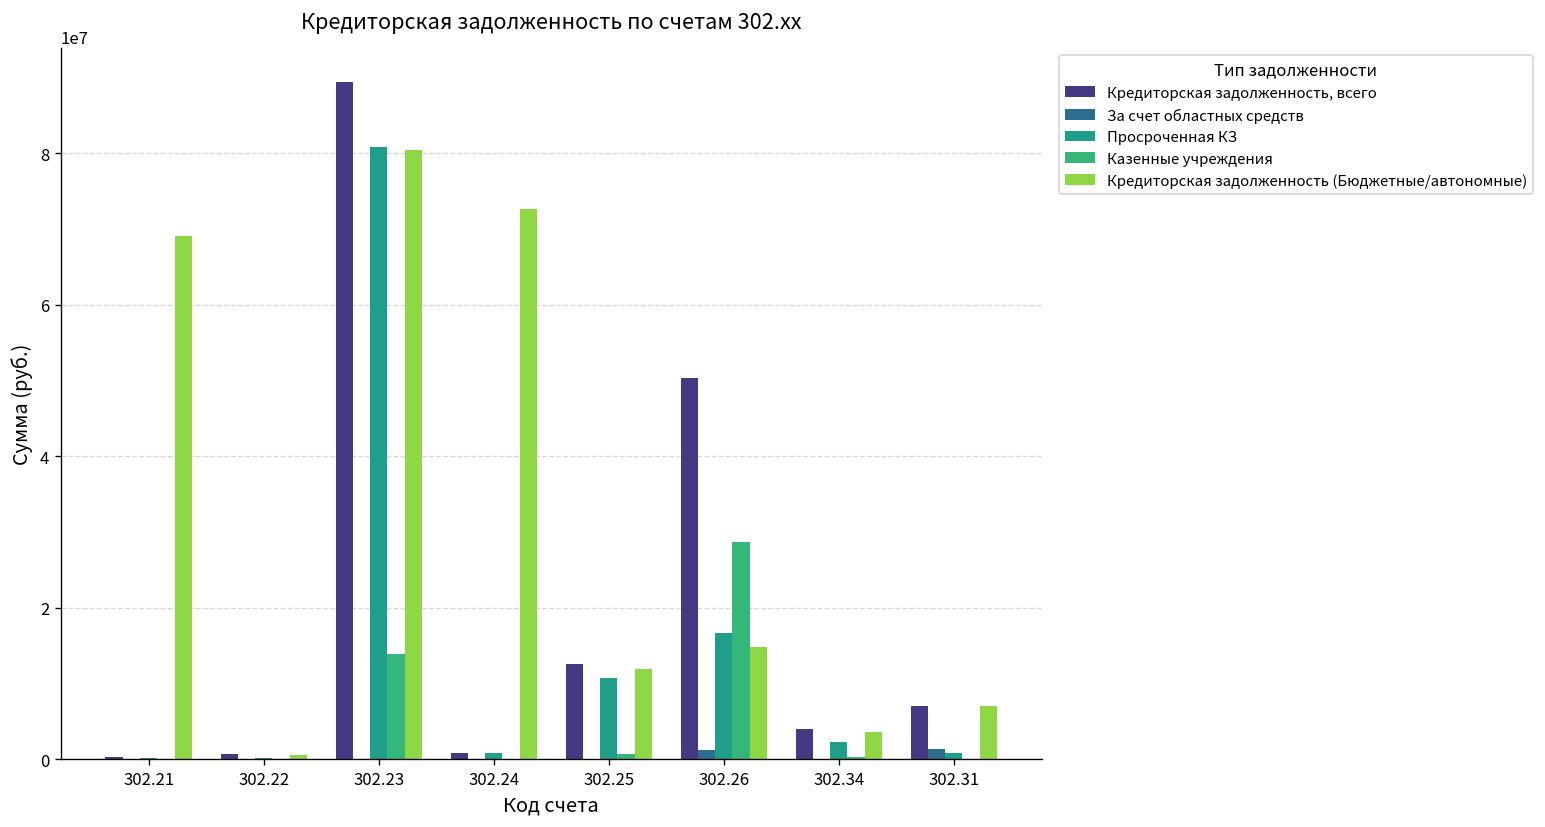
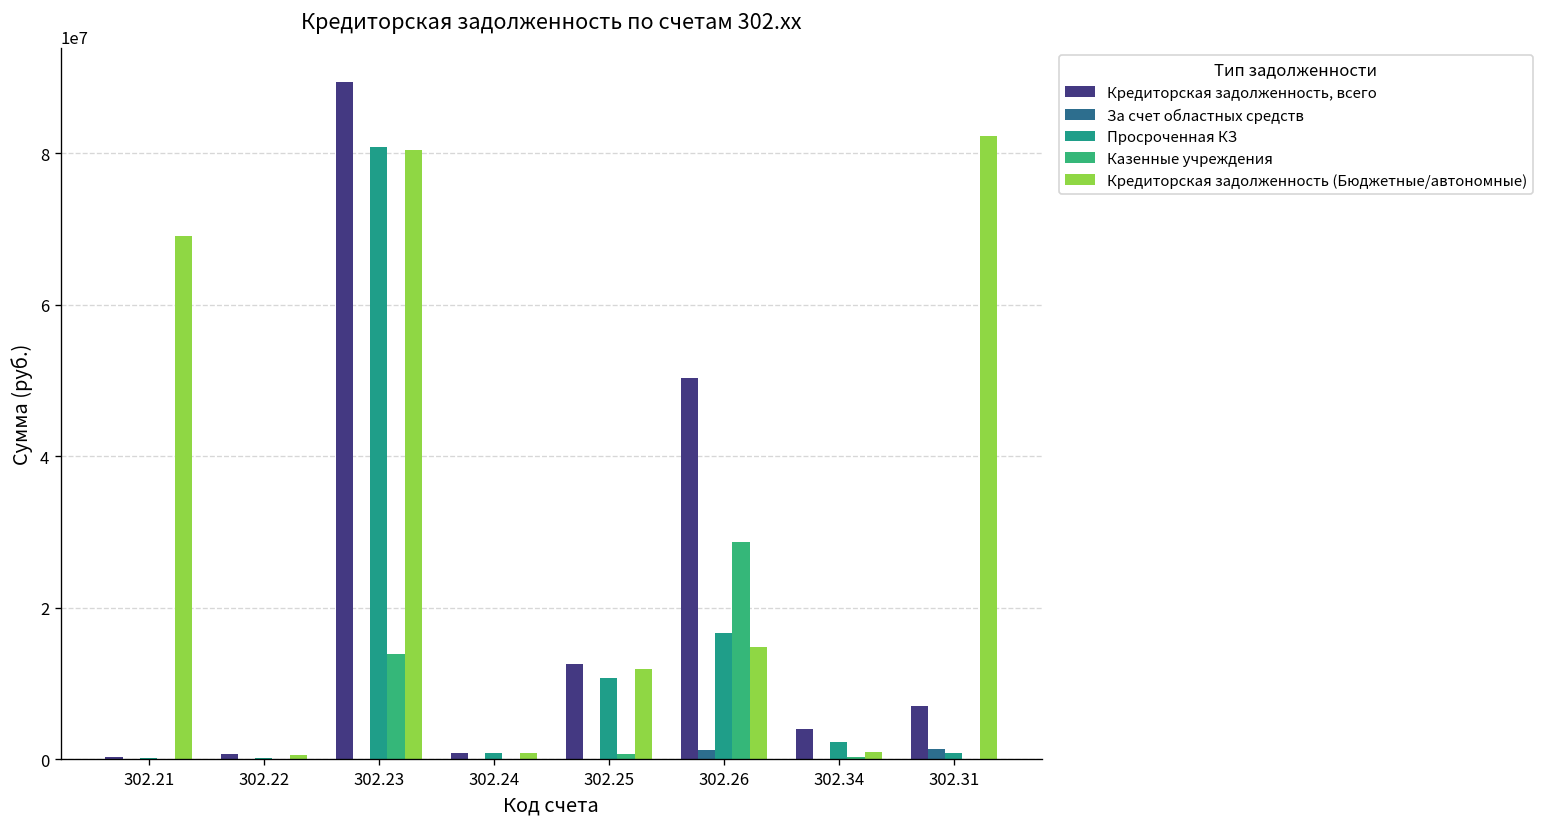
Кредиторская задолженность (Бюджетные/автономные), 302.24: 73000000 -> 1000000
Кредиторская задолженность (Бюджетные/автономные), 302.34: 4000000 -> 1000000
Кредиторская задолженность (Бюджетные/автономные), 302.31: 7000000 -> 82000000
